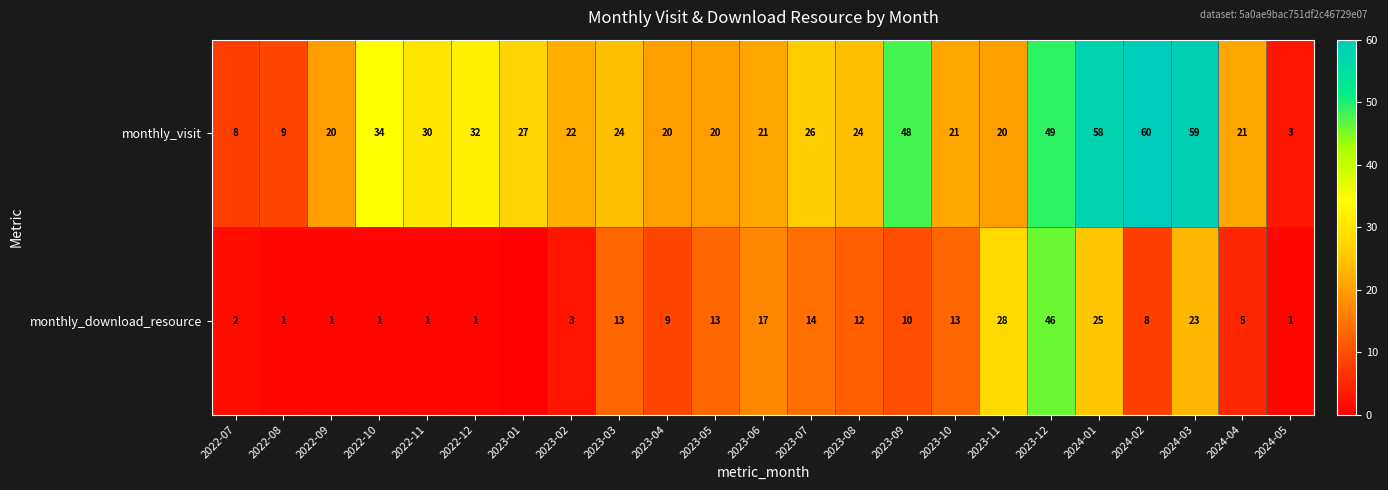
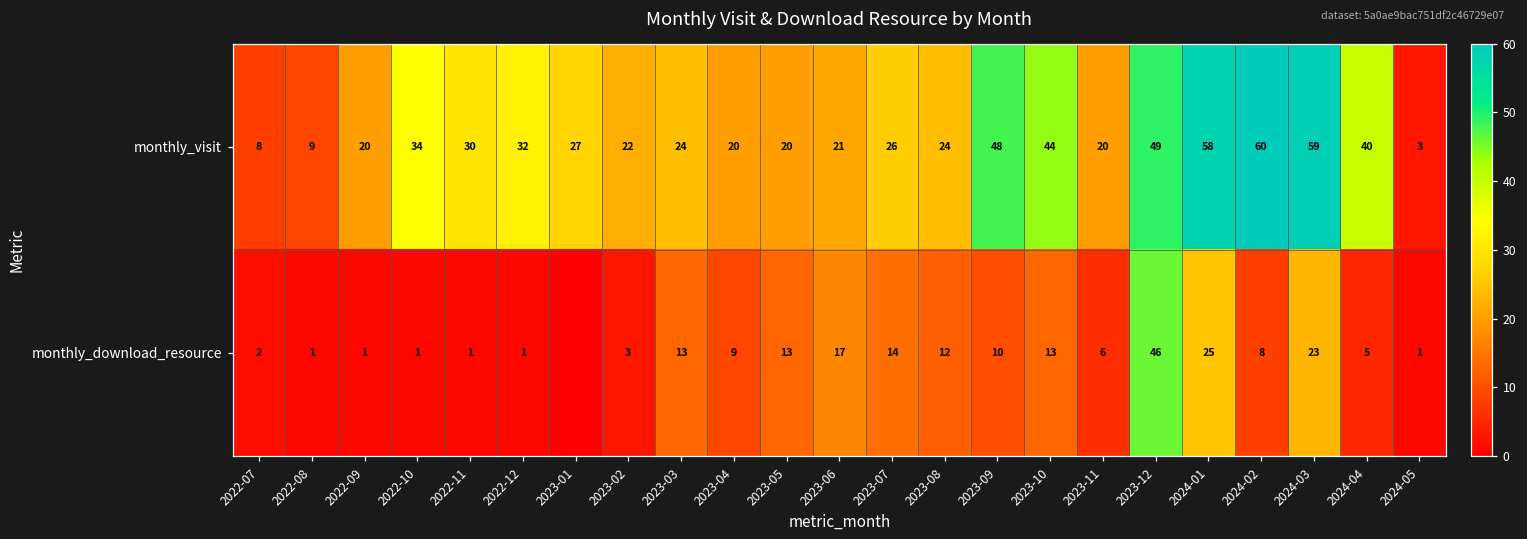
monthly_visit, 2023-10: 21 -> 44
monthly_visit, 2024-04: 21 -> 40
monthly_download_resource, 2023-11: 28 -> 6
